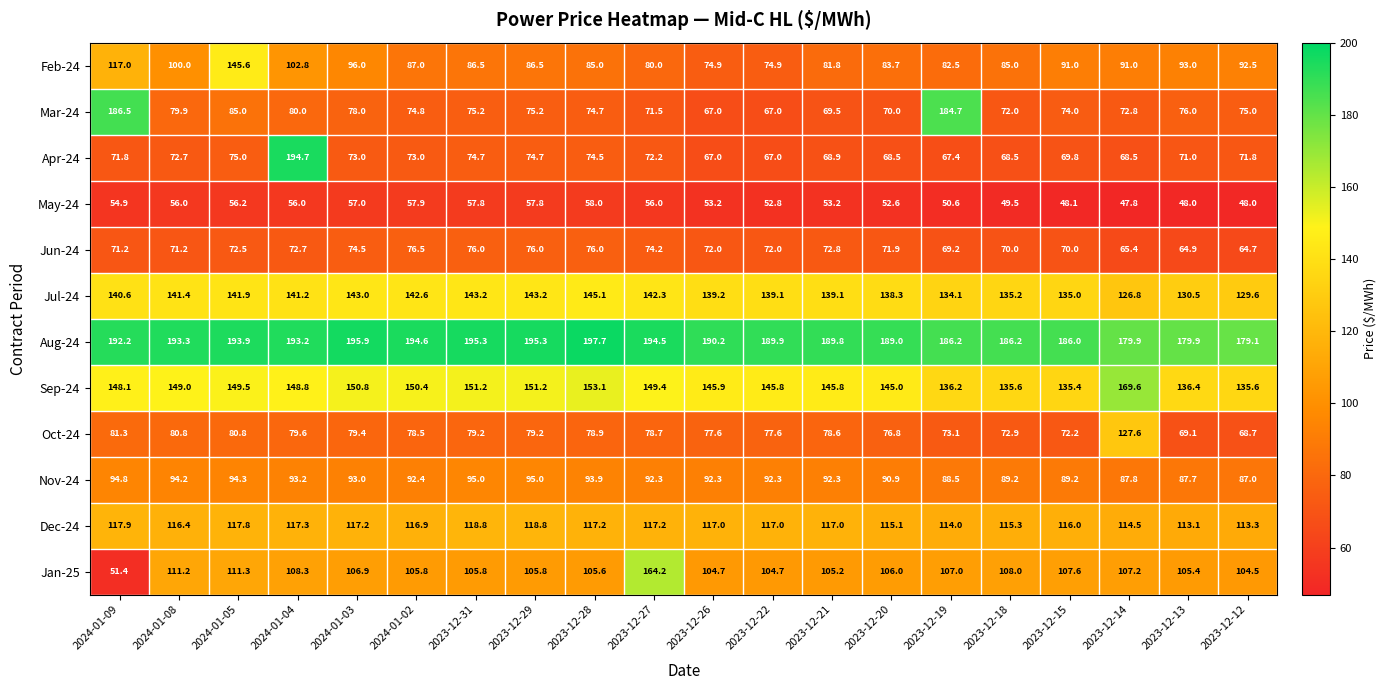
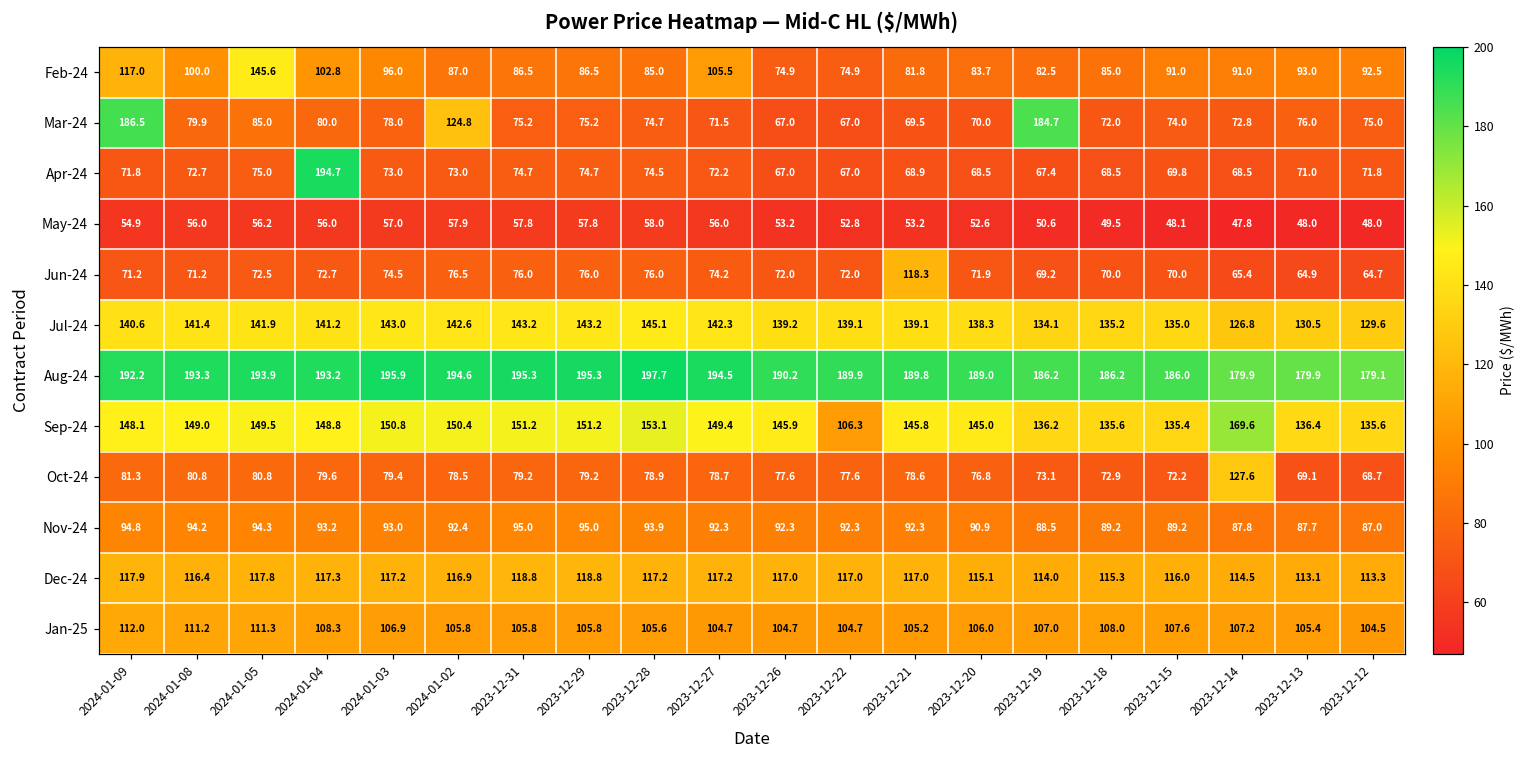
Feb-24, 2023-12-27: 80.0 -> 105.5
Mar-24, 2024-01-02: 74.8 -> 124.8
Jun-24, 2023-12-21: 72.8 -> 118.3
Sep-24, 2023-12-22: 145.8 -> 106.3
Jan-25, 2024-01-09: 51.4 -> 112.0
Jan-25, 2023-12-27: 164.2 -> 104.7
